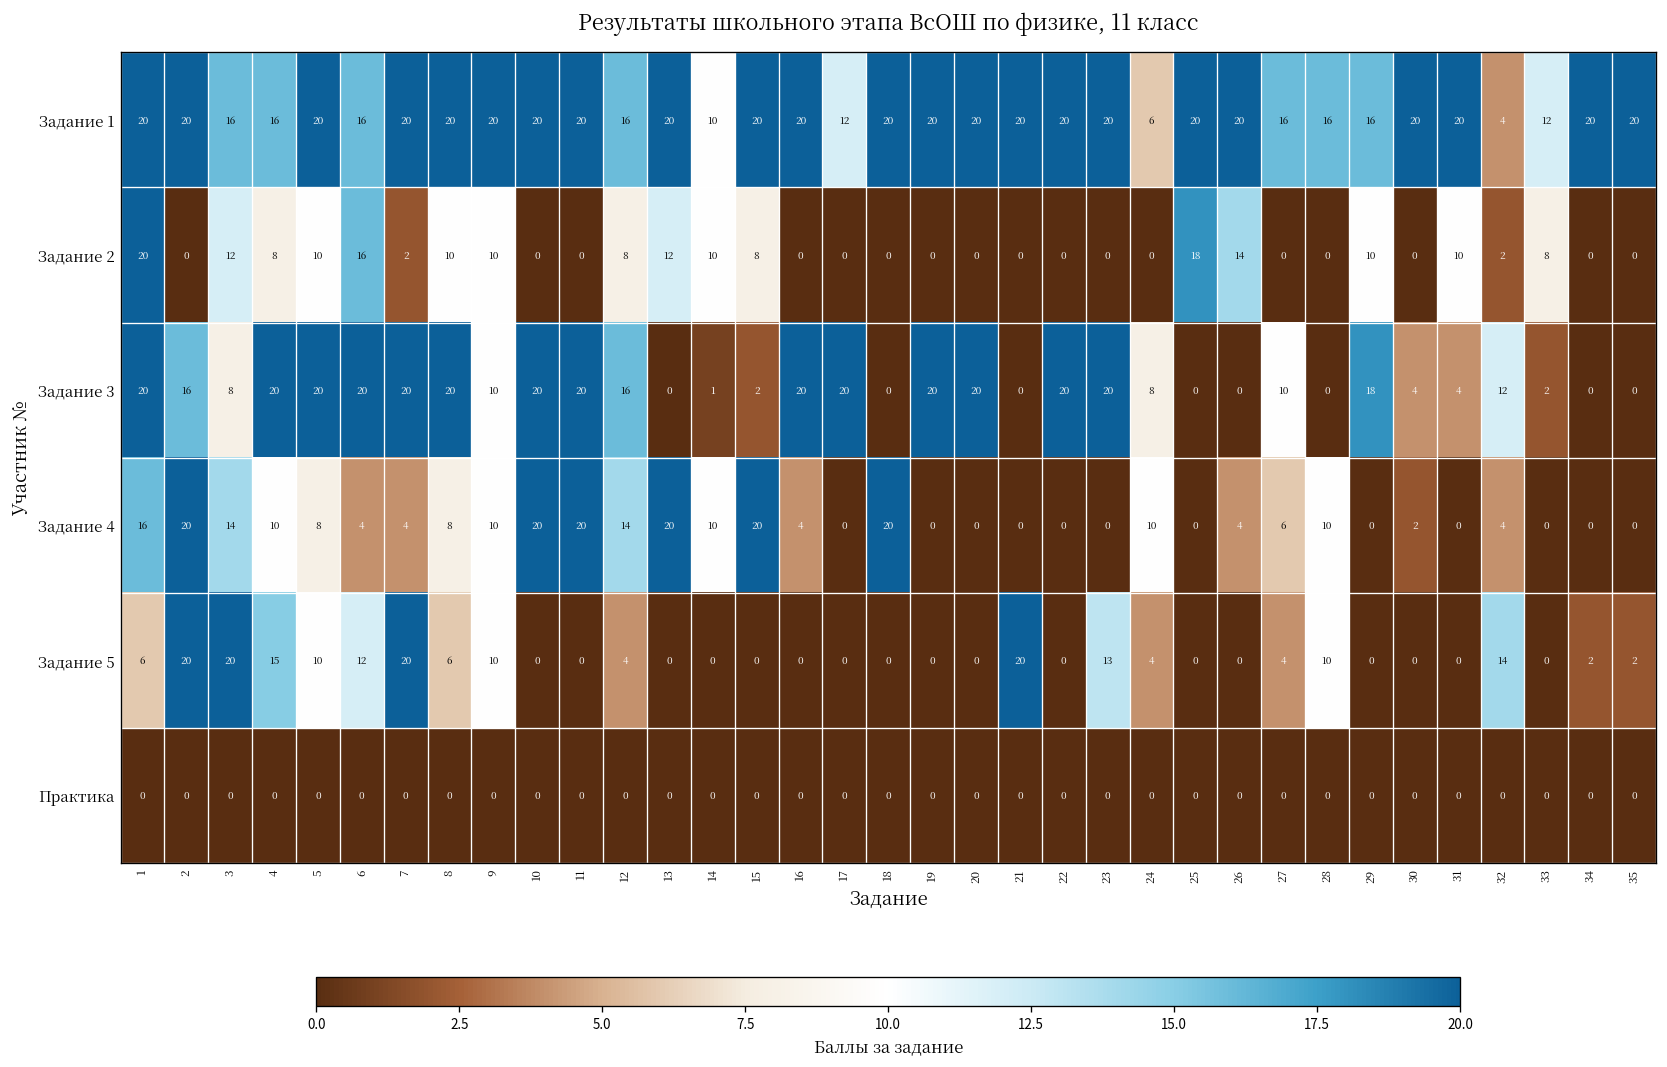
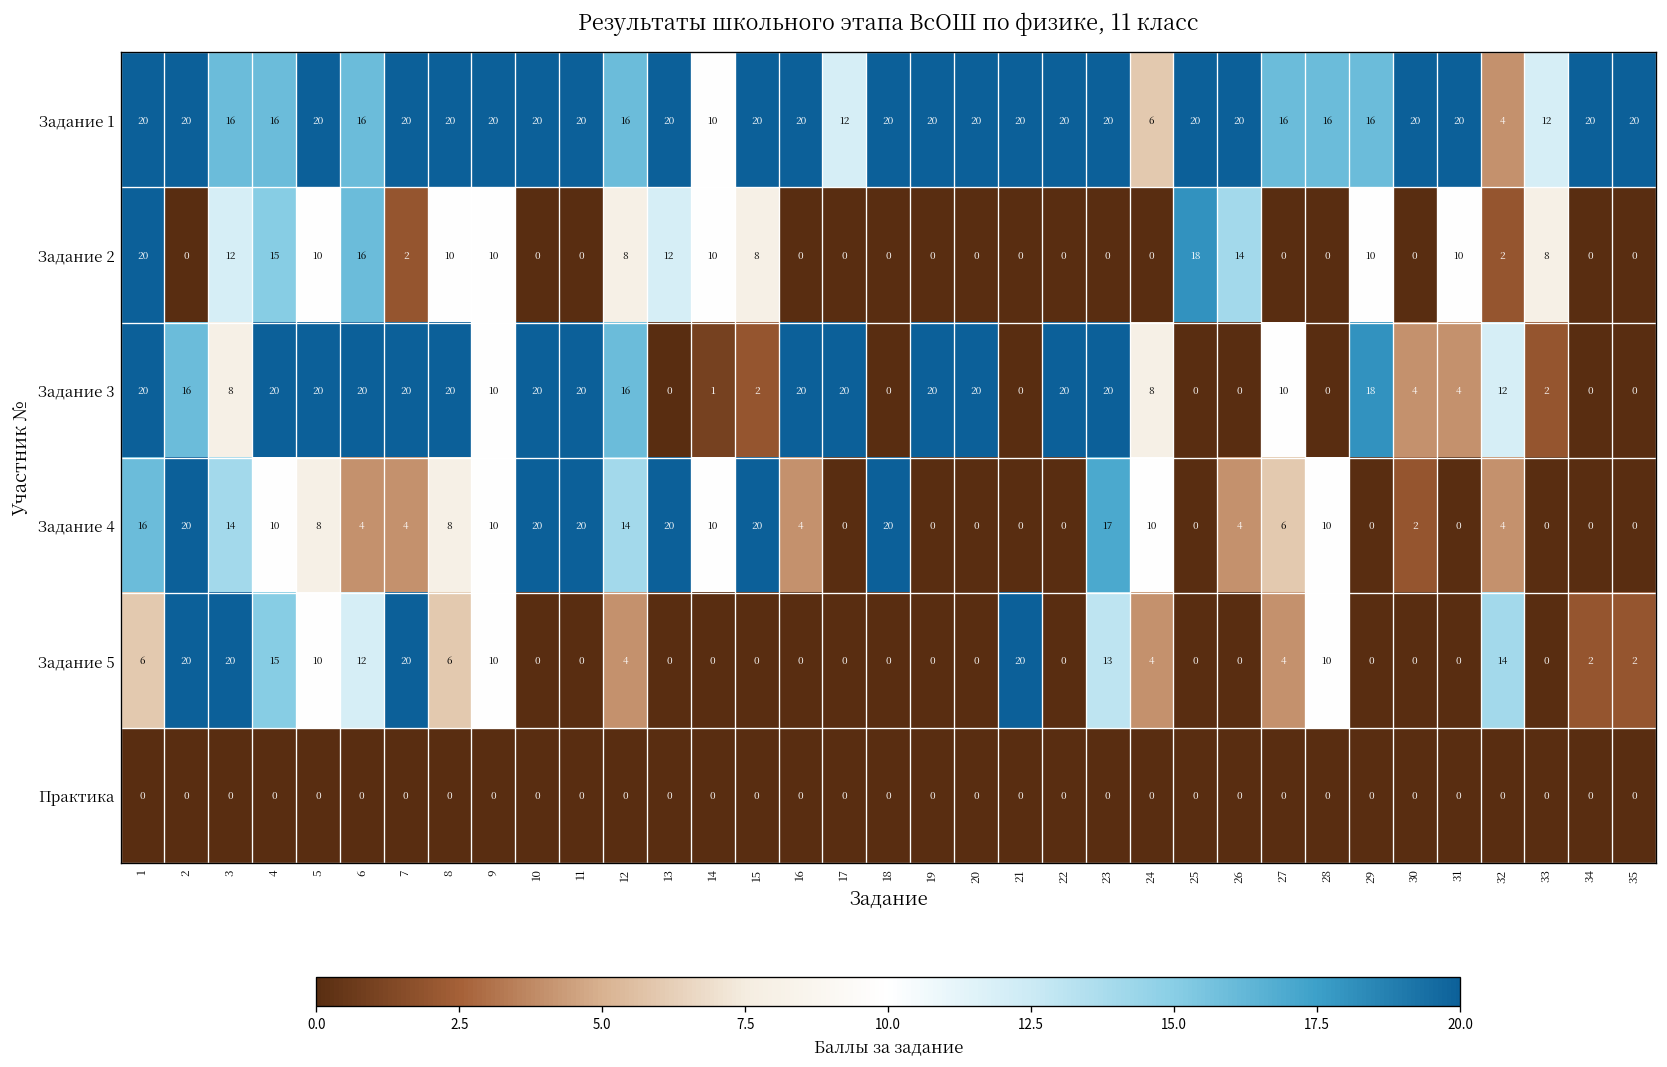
Задание 2, 4: 8 -> 15
Задание 4, 23: 0 -> 17
